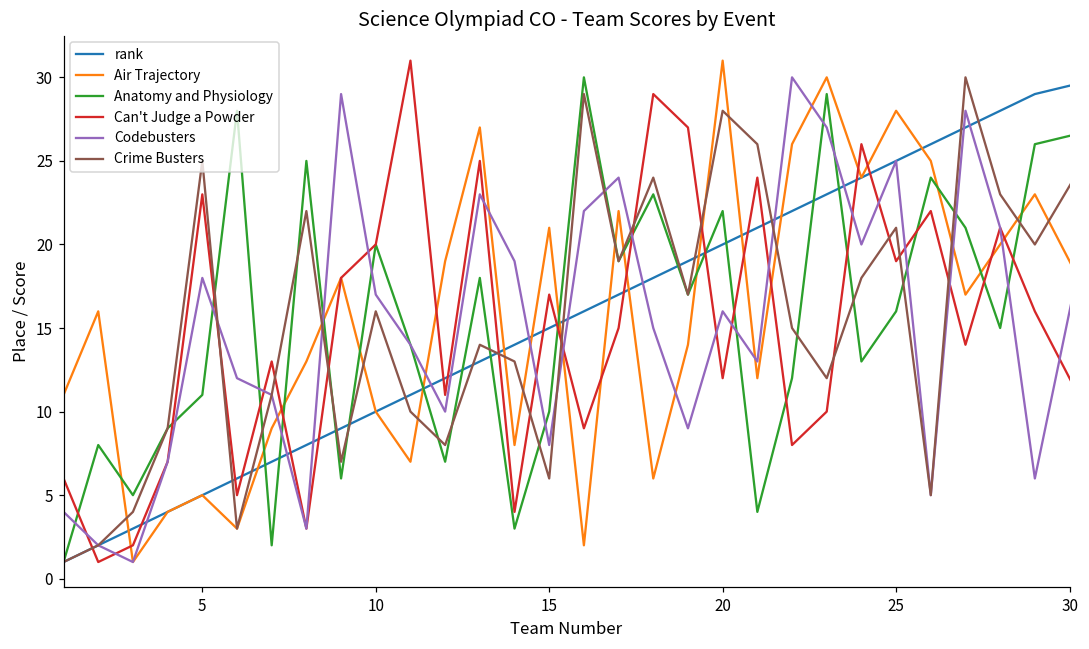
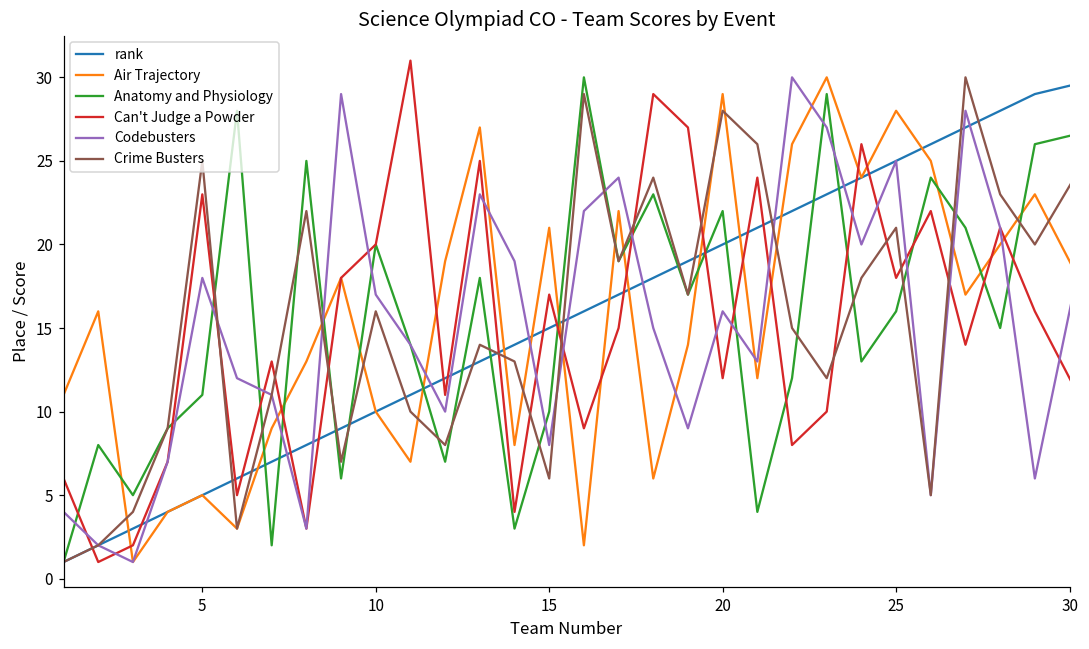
Air Trajectory, 20: 31 -> 29
Can't Judge a Powder, 25: 19 -> 18
